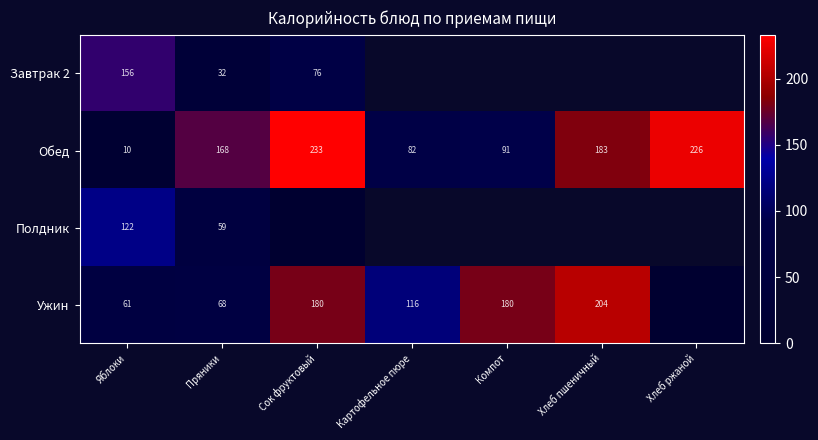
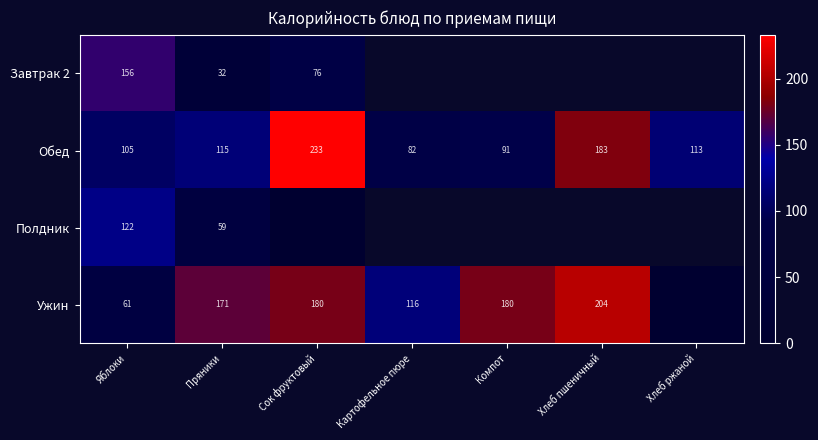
Обед, Яблоки: 10 -> 105
Обед, Пряники: 168 -> 115
Обед, Хлеб ржаной: 226 -> 113
Ужин, Пряники: 68 -> 171
